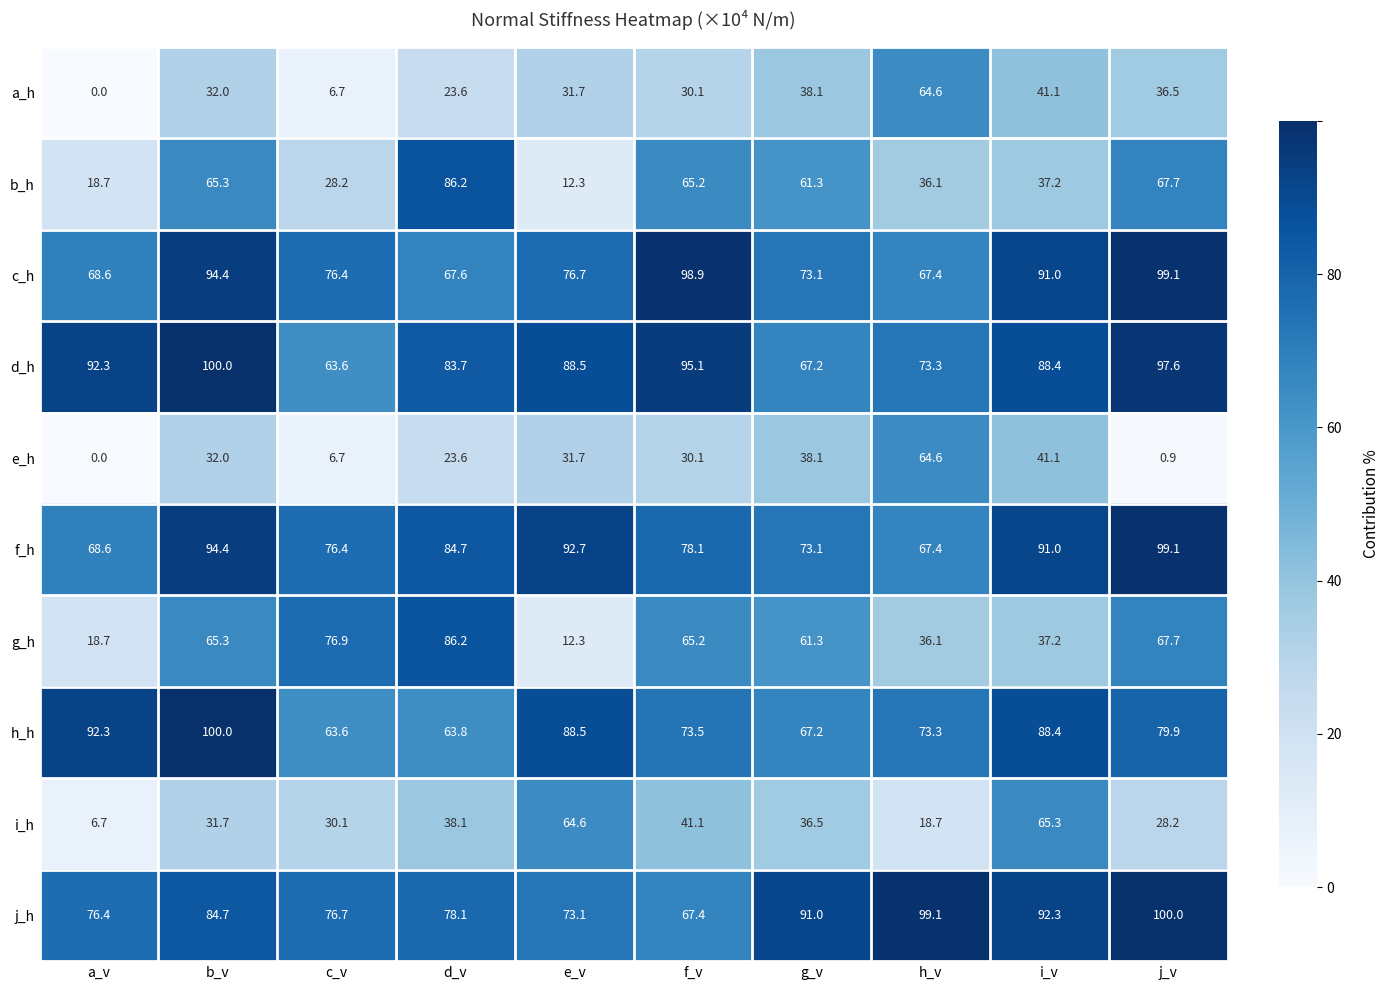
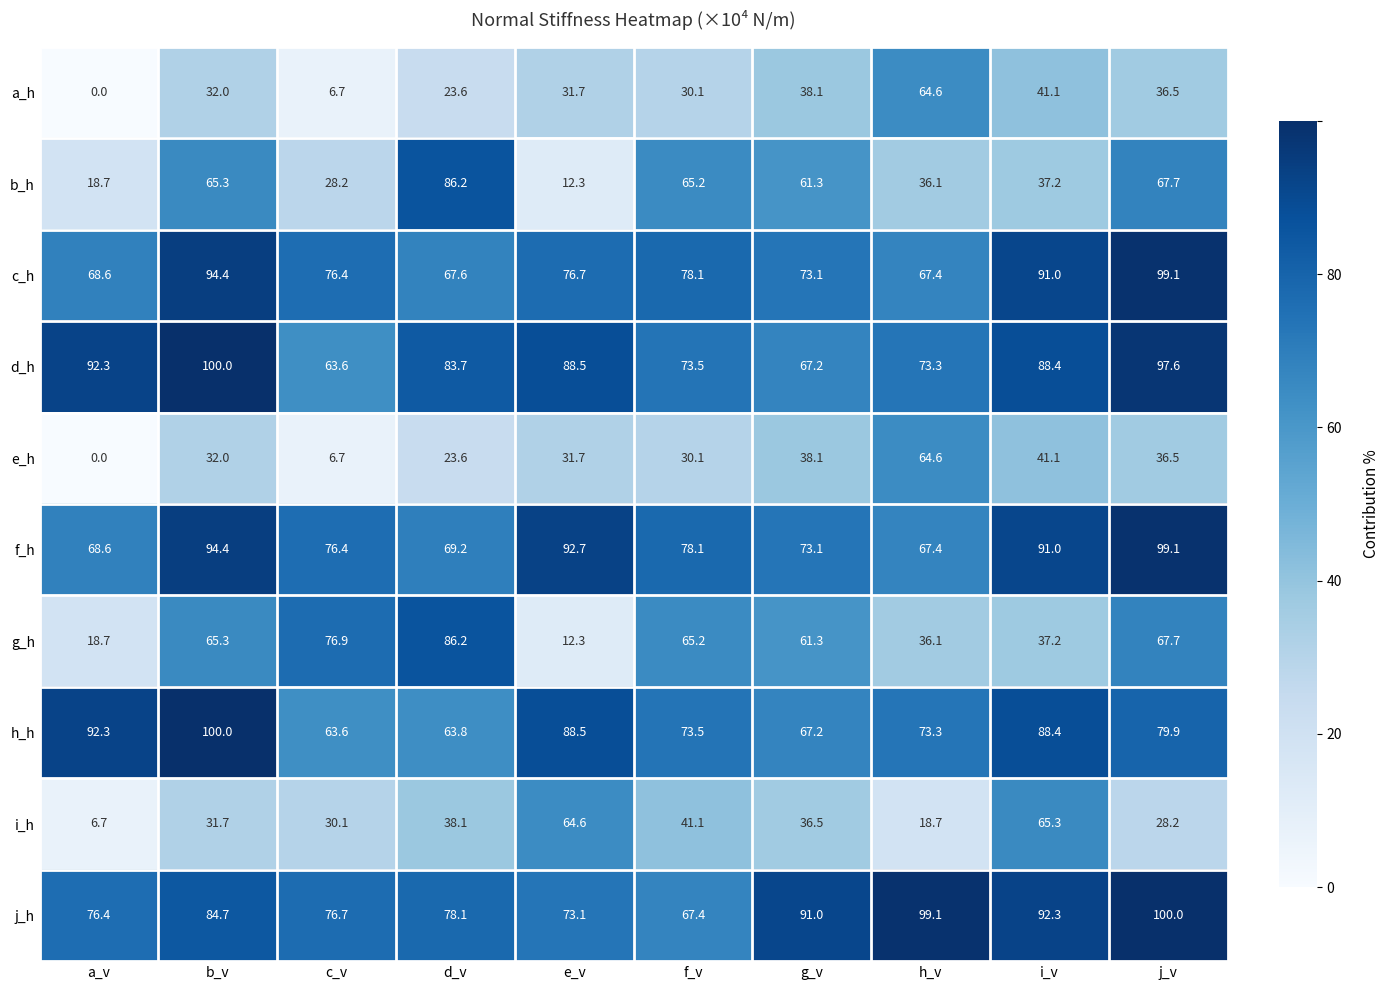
c_h, f_v: 98.9 -> 78.1
d_h, f_v: 95.1 -> 73.5
e_h, j_v: 0.9 -> 36.5
f_h, d_v: 84.7 -> 69.2
